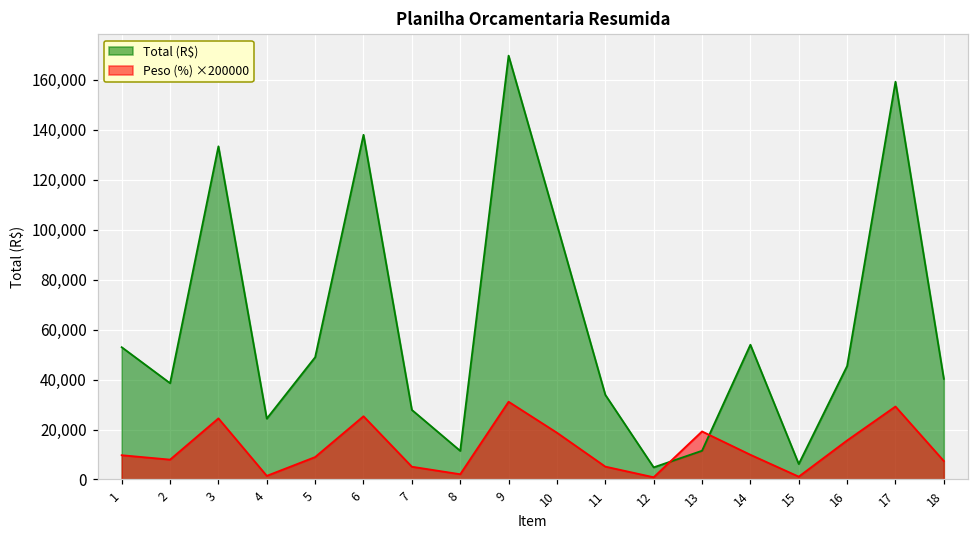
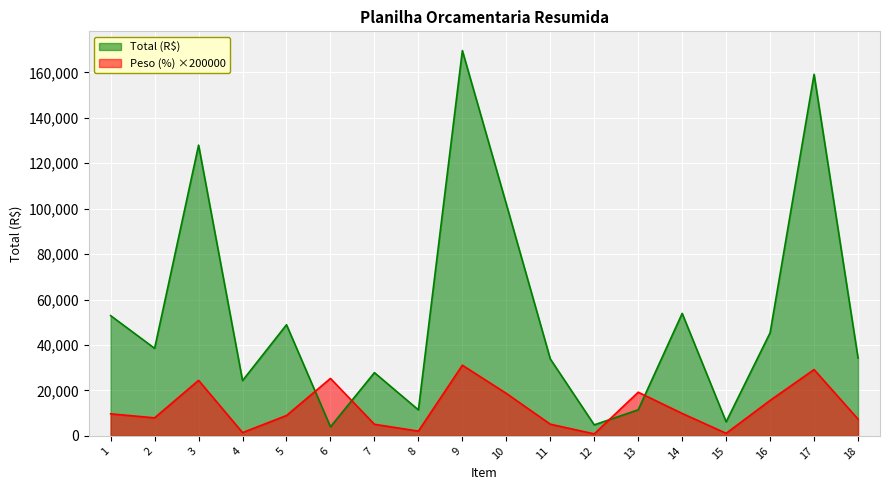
Total (R$), 3: 133,000 -> 128,000
Total (R$), 6: 138,000 -> 4,000
Total (R$), 18: 40,000 -> 34,000
